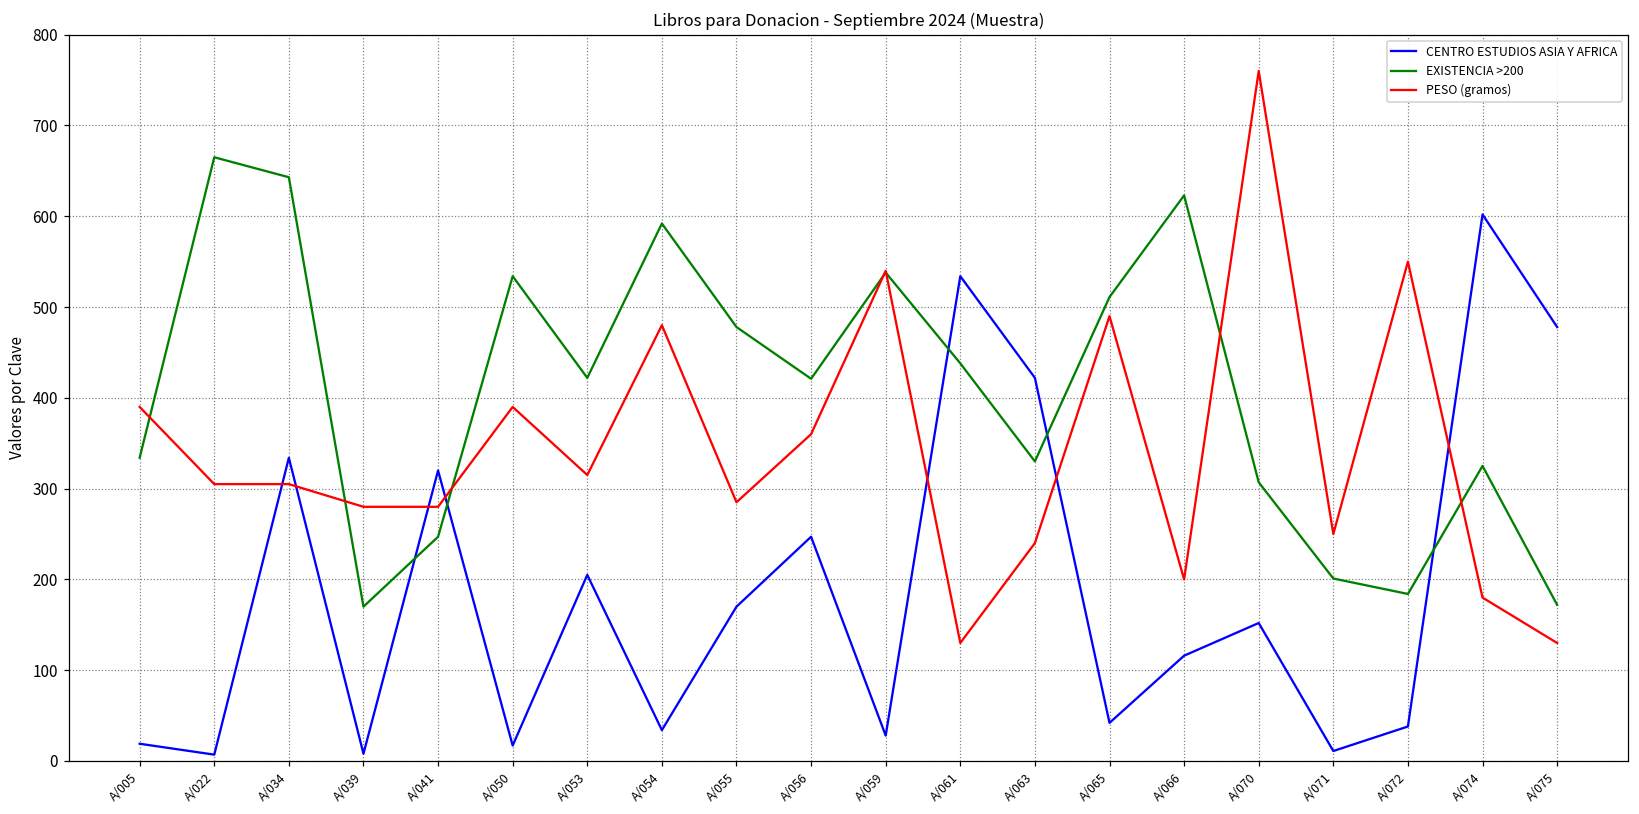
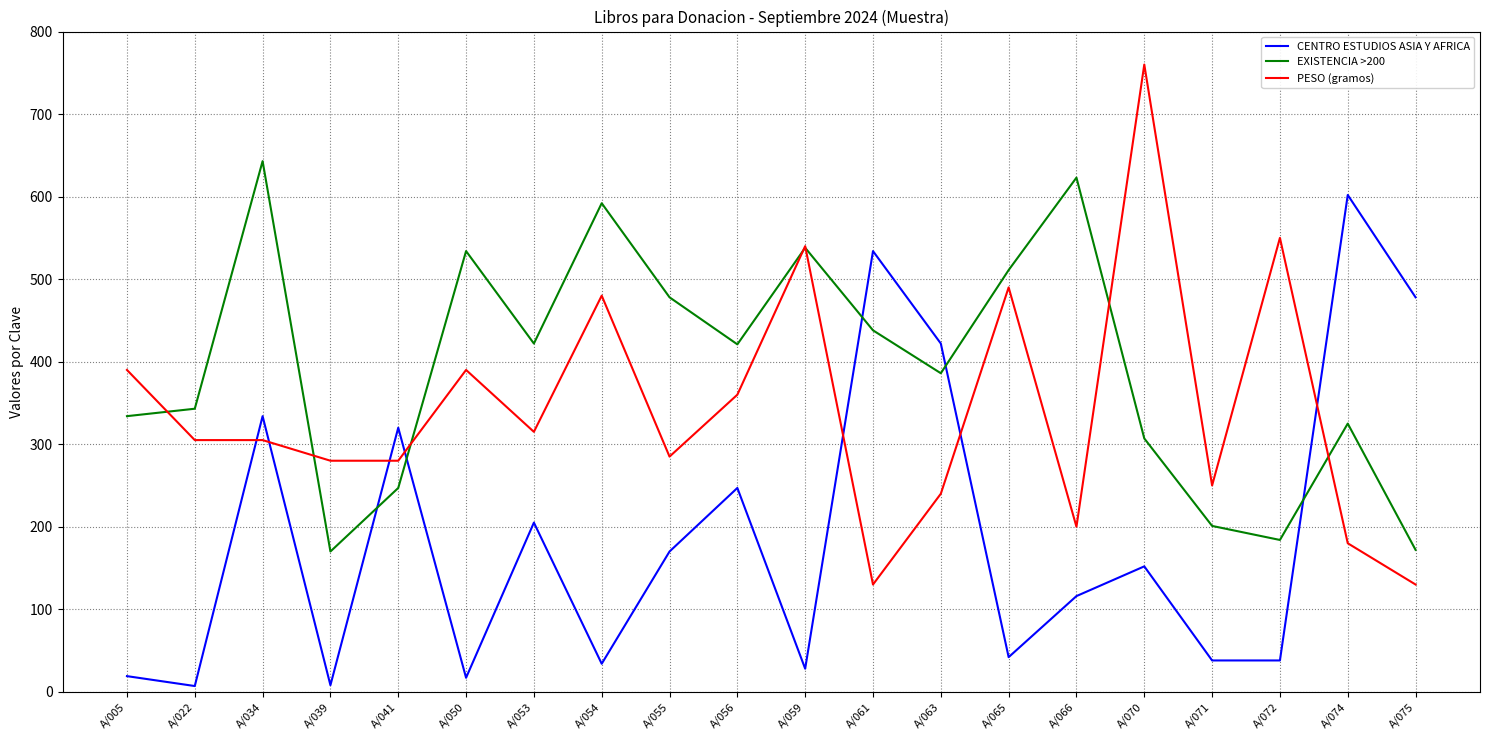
EXISTENCIA >200, A/022: 670 -> 340
EXISTENCIA >200, A/063: 330 -> 390
CENTRO ESTUDIOS ASIA Y AFRICA, A/071: 10 -> 40
